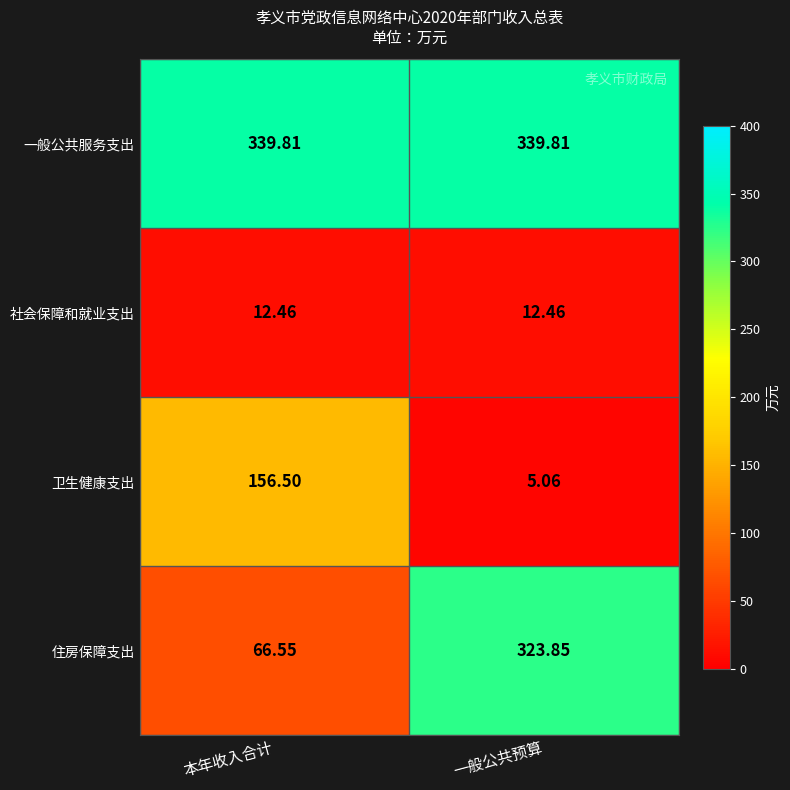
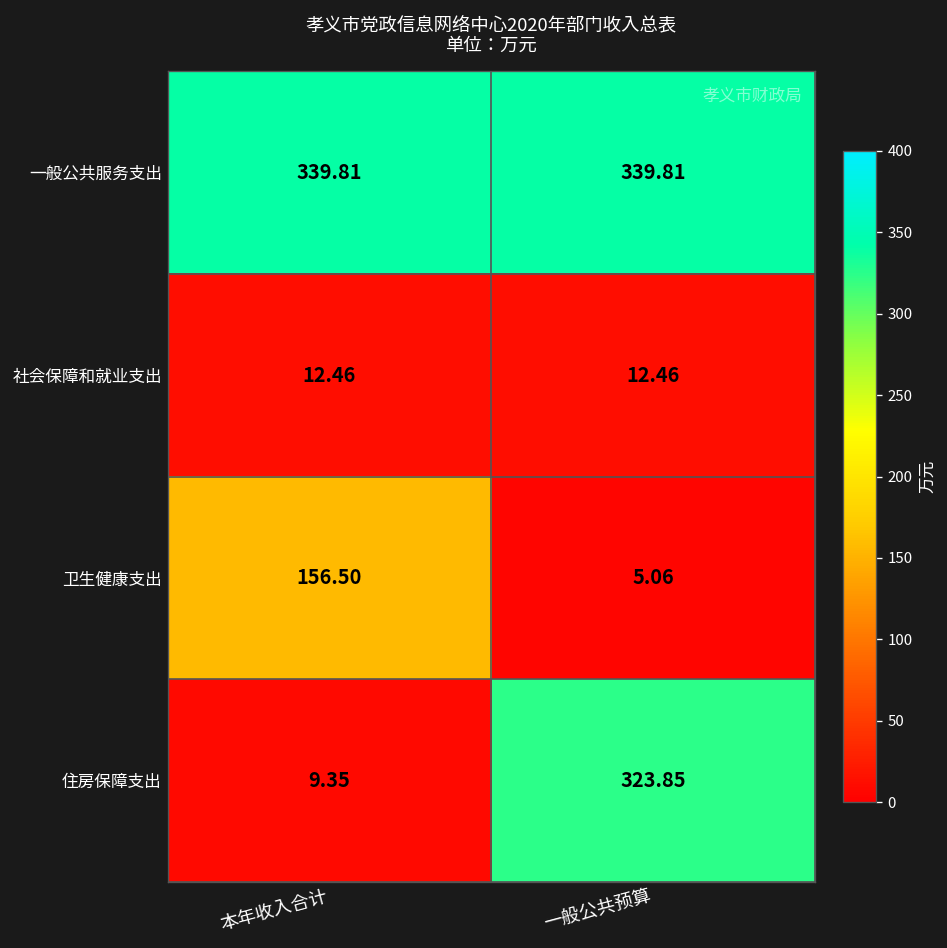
住房保障支出, 本年收入合计: 66.55 -> 9.35
